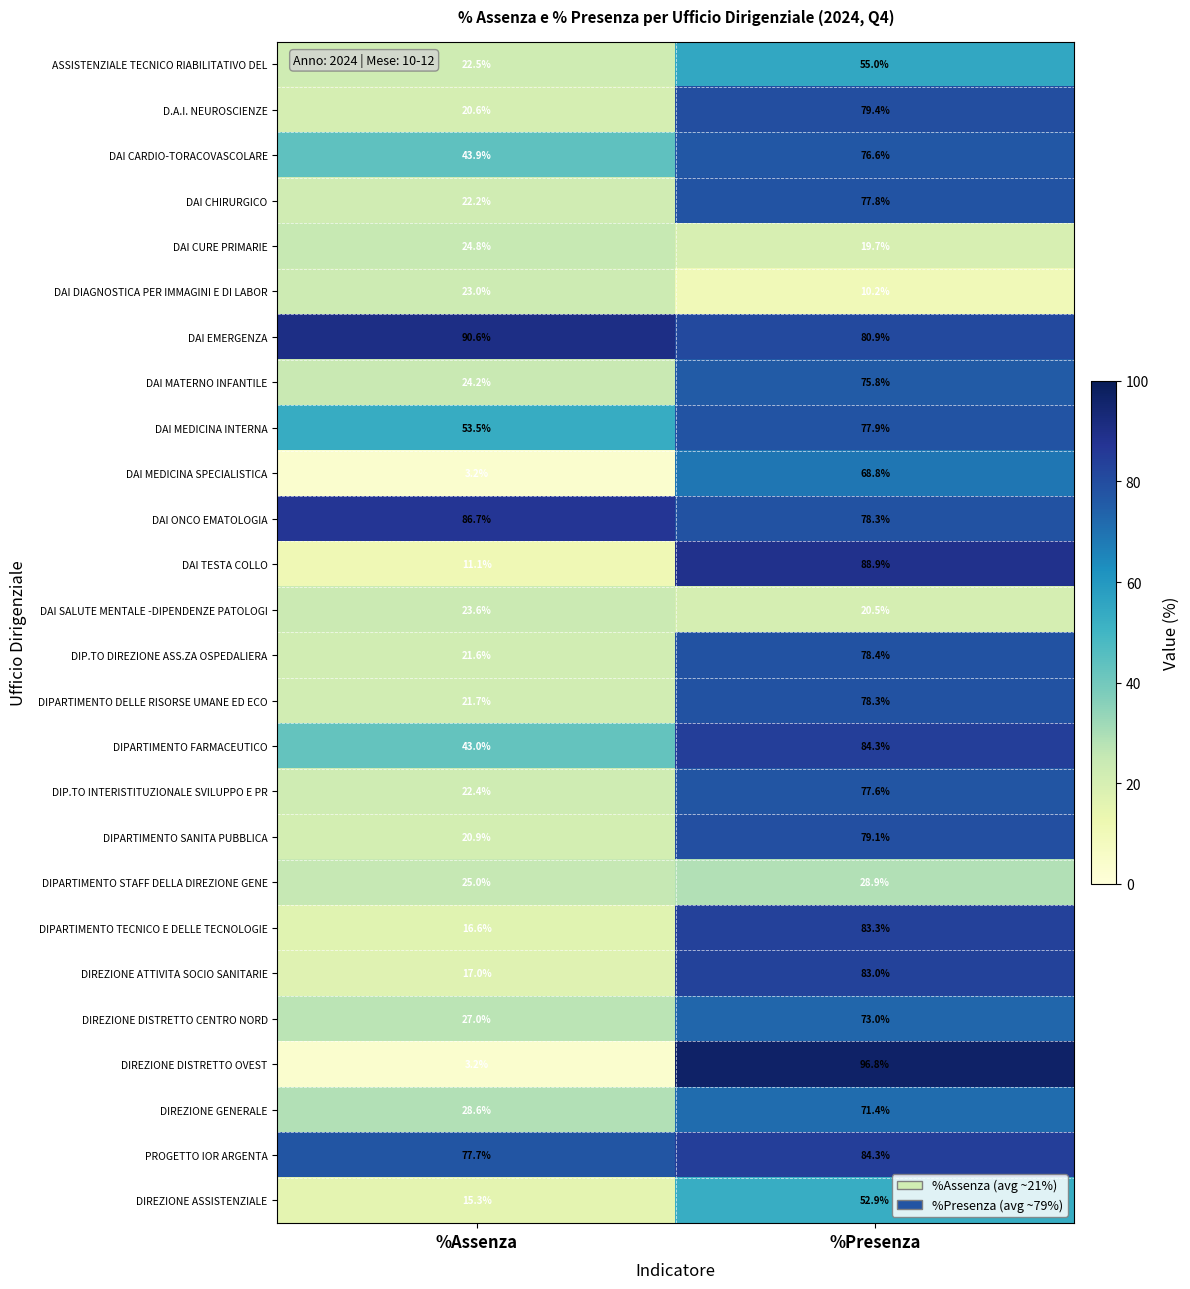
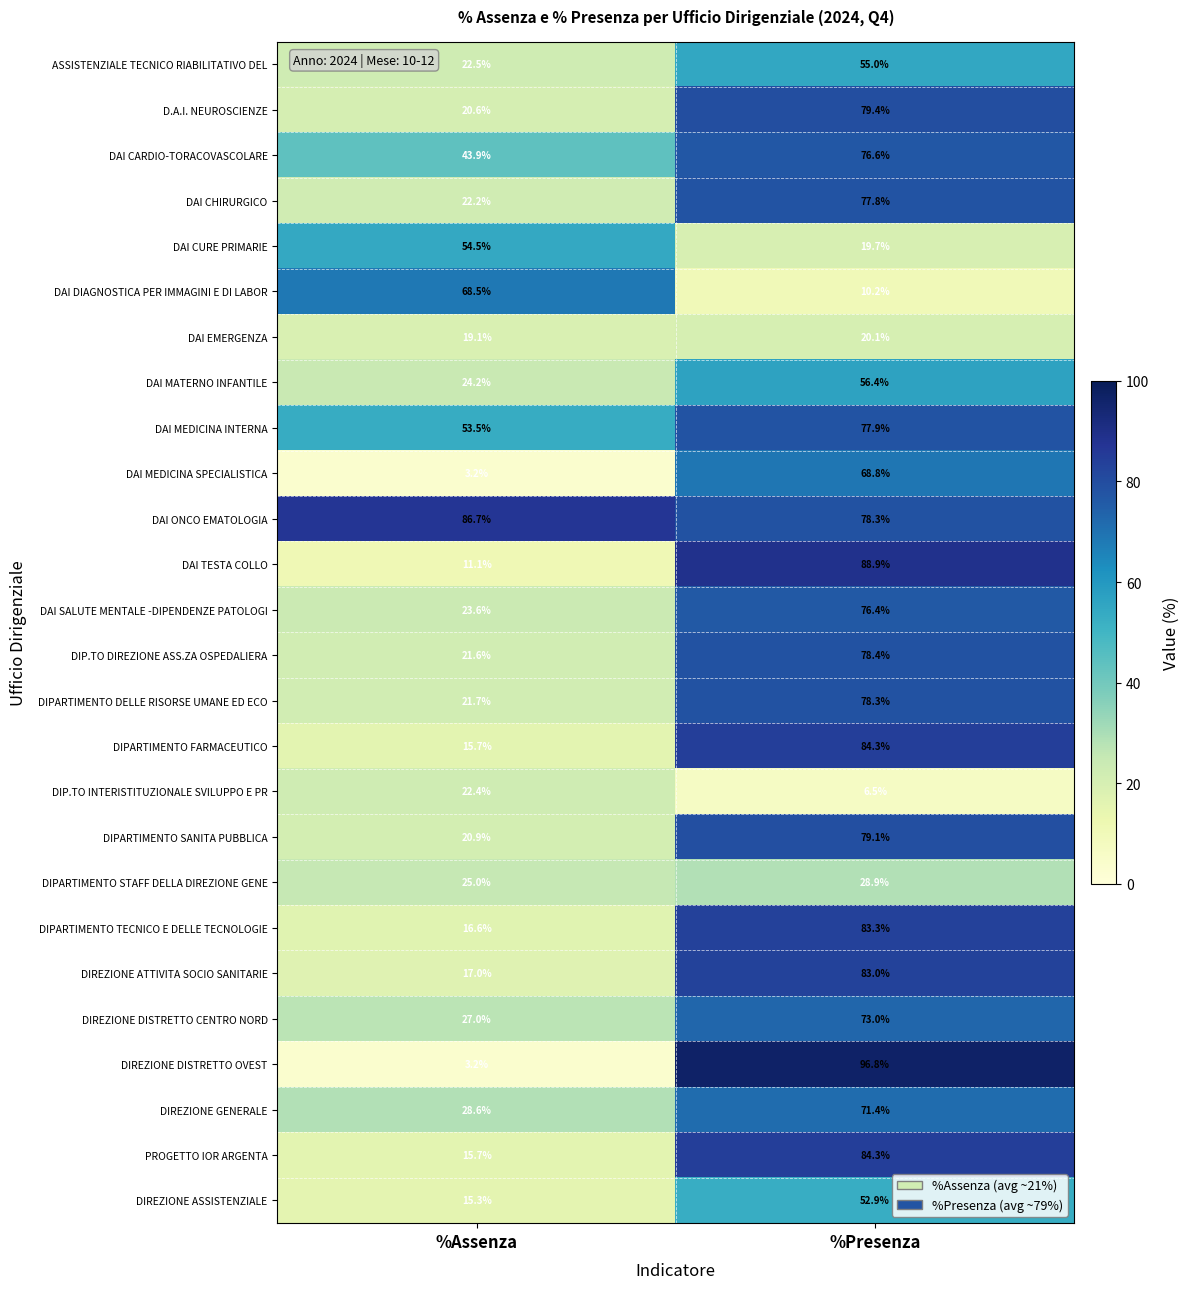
DAI CURE PRIMARIE, %Assenza: 24.8% -> 54.5%
DAI DIAGNOSTICA PER IMMAGINI E DI LABOR, %Assenza: 23.0% -> 68.5%
DAI EMERGENZA, %Assenza: 90.6% -> 19.1%
DAI EMERGENZA, %Presenza: 80.9% -> 20.1%
DAI MATERNO INFANTILE, %Presenza: 75.8% -> 56.4%
DAI SALUTE MENTALE -DIPENDENZE PATOLOGI, %Presenza: 20.5% -> 76.4%
DIPARTIMENTO FARMACEUTICO, %Assenza: 43.0% -> 15.7%
DIP.TO INTERISTITUZIONALE SVILUPPO E PR, %Presenza: 77.6% -> 6.5%
PROGETTO IOR ARGENTA, %Assenza: 77.7% -> 15.7%
